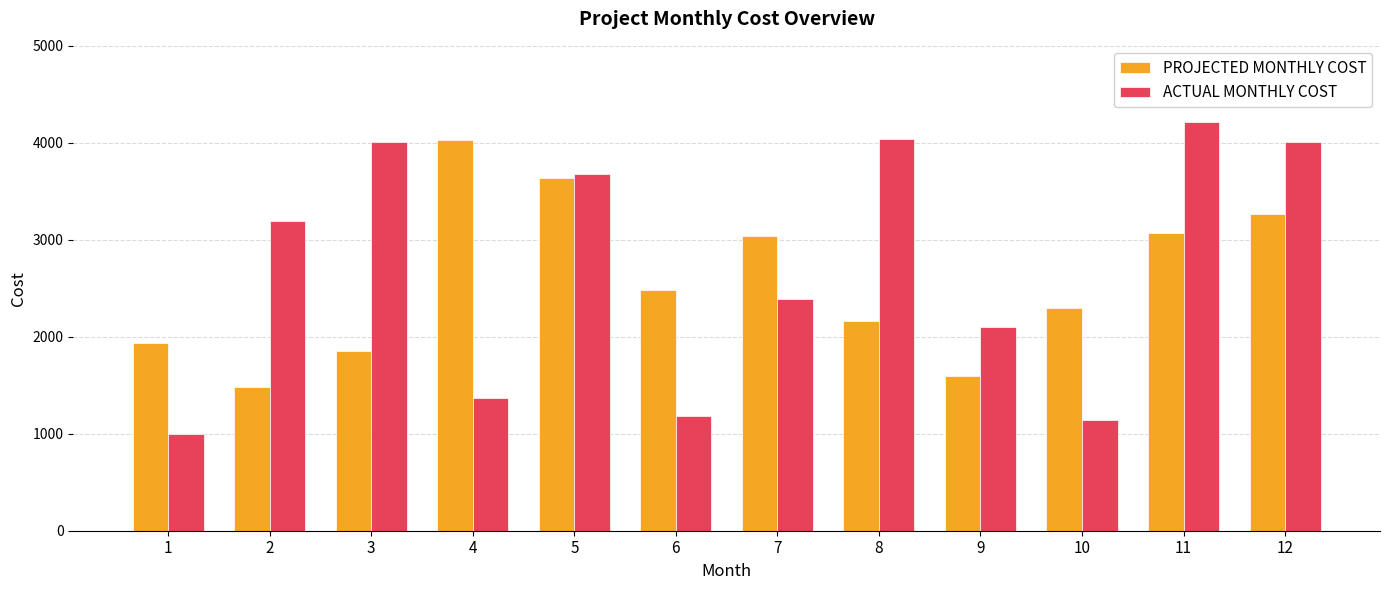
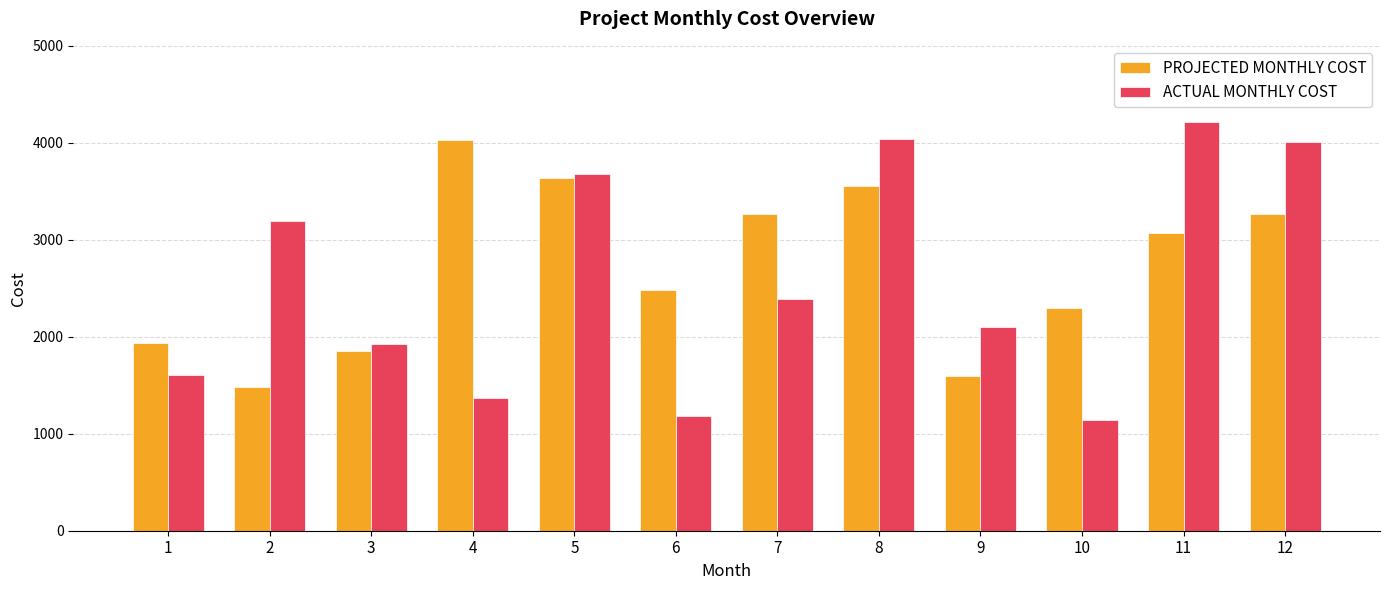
ACTUAL MONTHLY COST, 1: 1000 -> 1600
ACTUAL MONTHLY COST, 3: 4000 -> 1900
PROJECTED MONTHLY COST, 7: 3000 -> 3300
PROJECTED MONTHLY COST, 8: 2200 -> 3600
